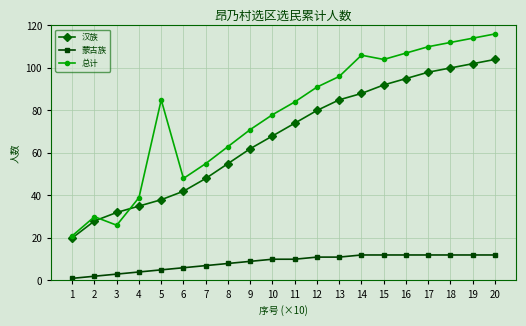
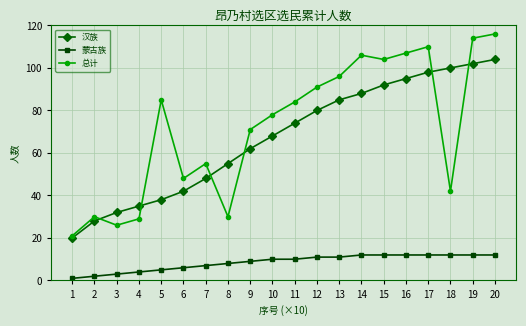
总计, 4: 39 -> 29
总计, 8: 63 -> 30
总计, 18: 112 -> 42
